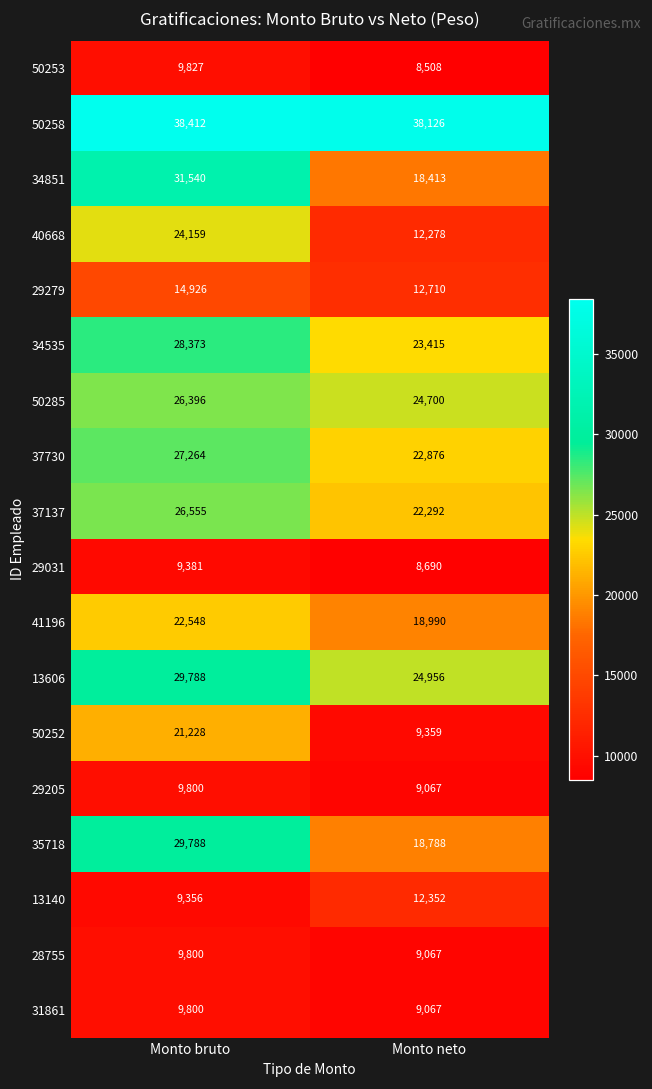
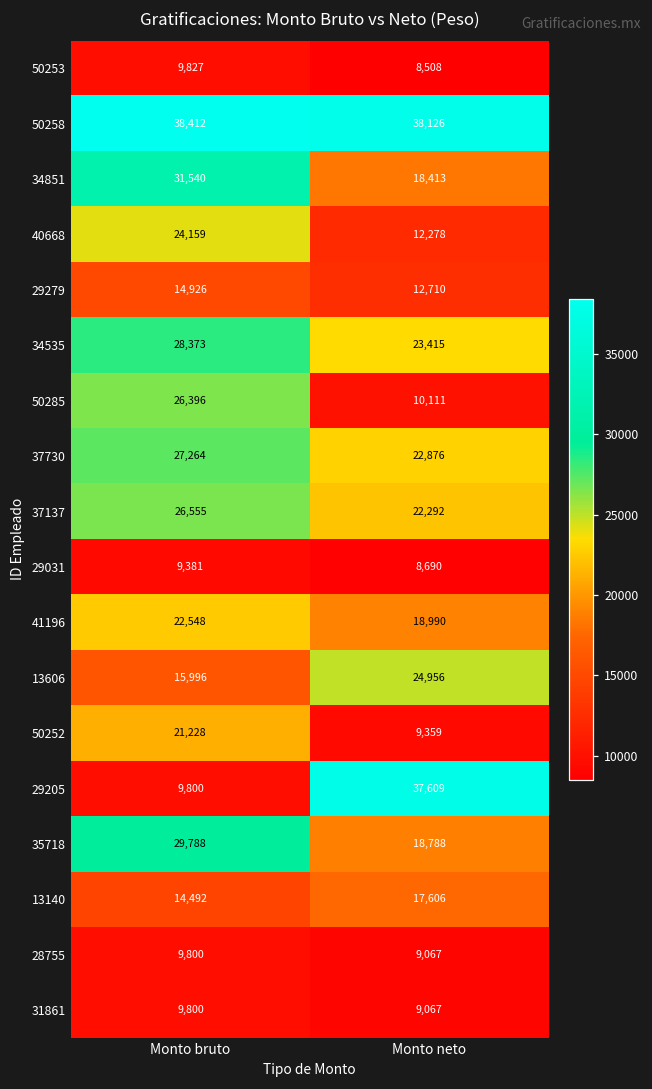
50285, Monto neto: 24,700 -> 10,111
13606, Monto bruto: 29,788 -> 15,996
29205, Monto neto: 9,067 -> 37,609
13140, Monto bruto: 9,356 -> 14,492
13140, Monto neto: 12,352 -> 17,606
